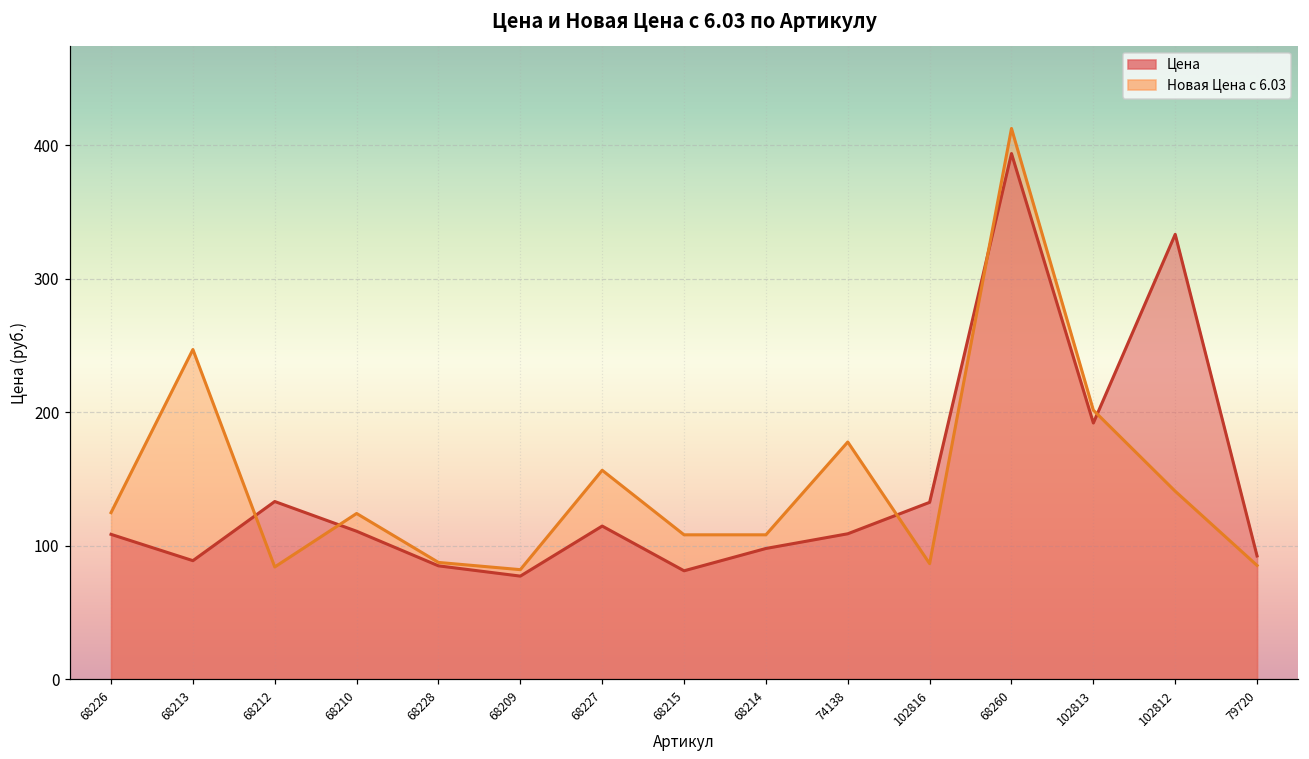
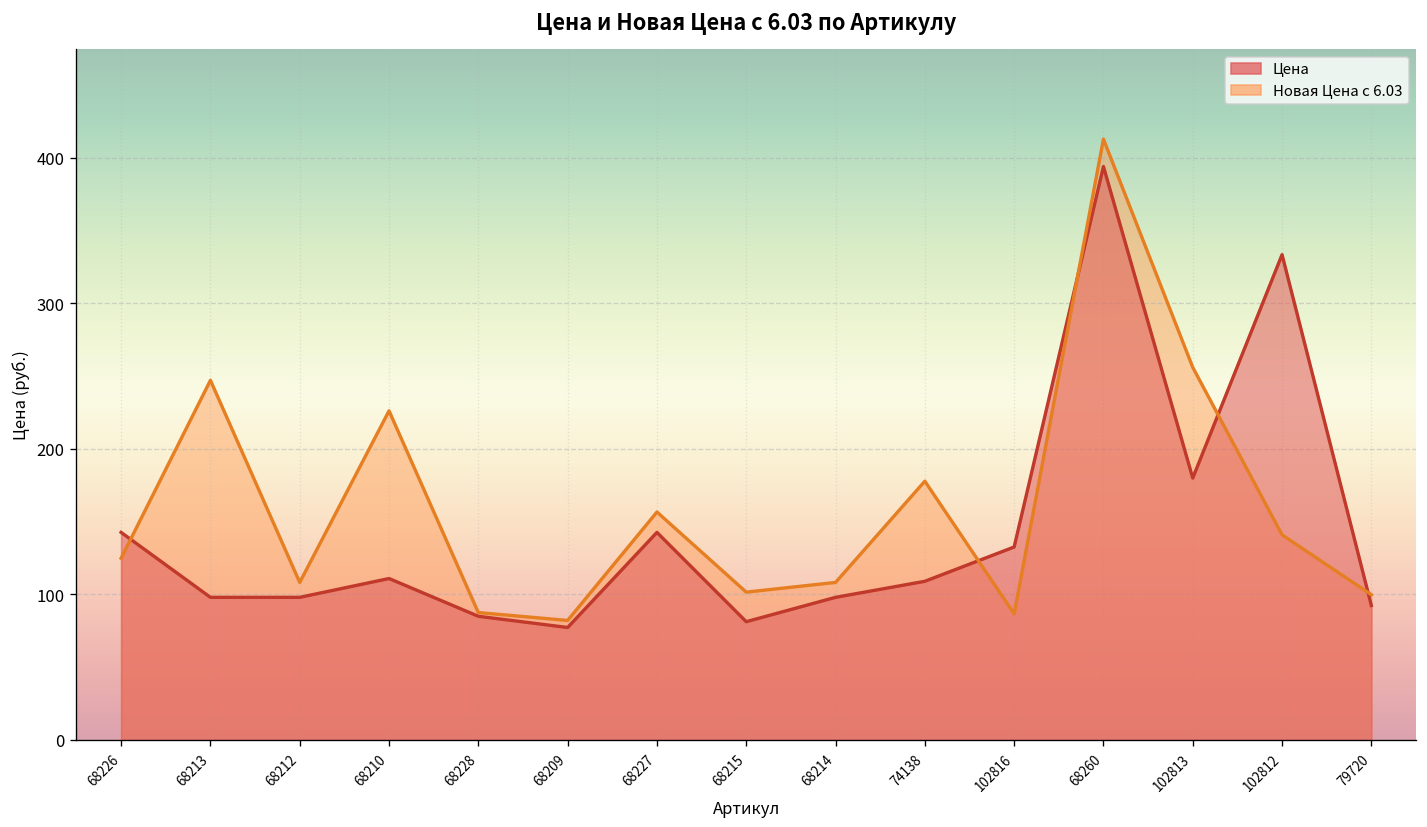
Цена, 68226: 109 -> 143
Цена, 68213: 89 -> 98
Цена, 68212: 133 -> 98
Новая Цена с 6.03, 68212: 84 -> 108
Новая Цена с 6.03, 68210: 124 -> 226
Цена, 68227: 115 -> 143
Новая Цена с 6.03, 68215: 108 -> 102
Цена, 102813: 192 -> 180
Новая Цена с 6.03, 102813: 202 -> 256
Новая Цена с 6.03, 79720: 85 -> 100
